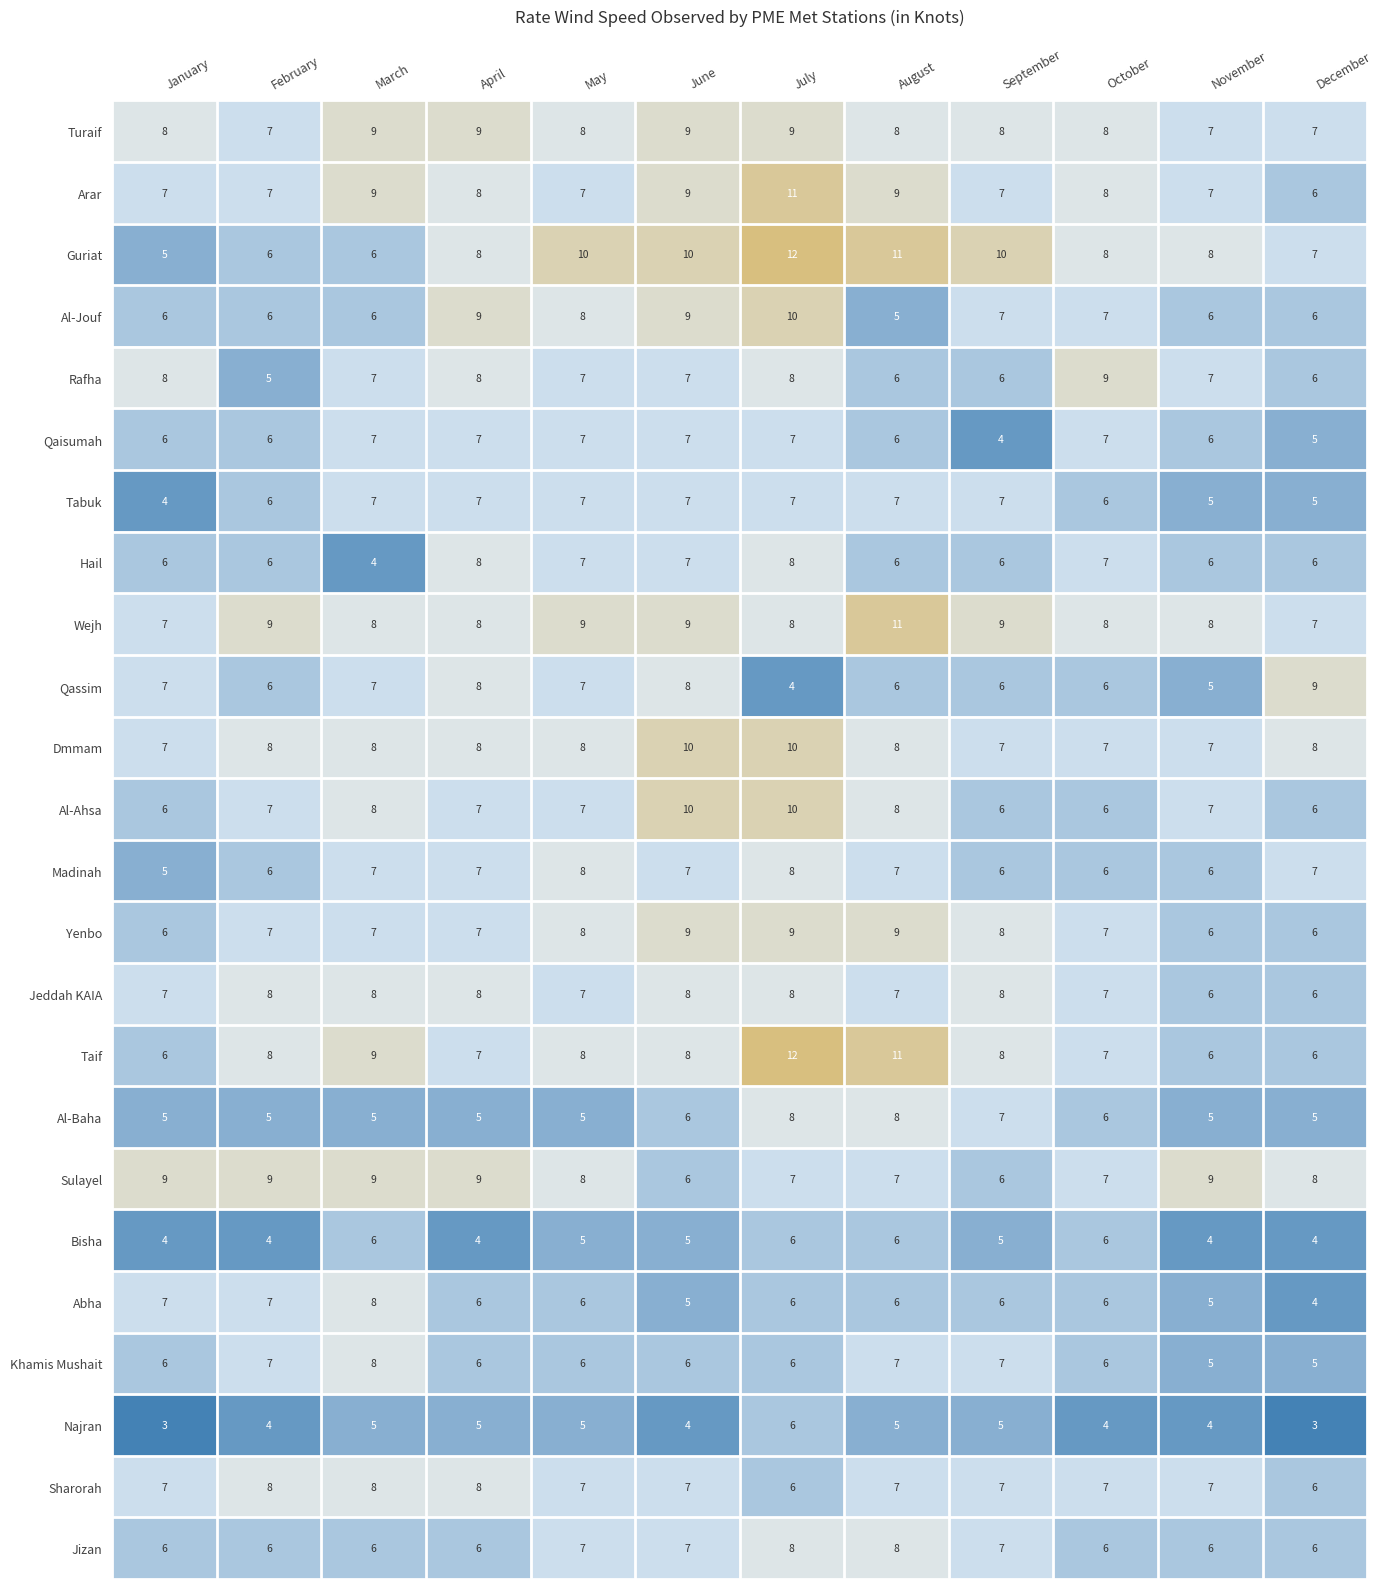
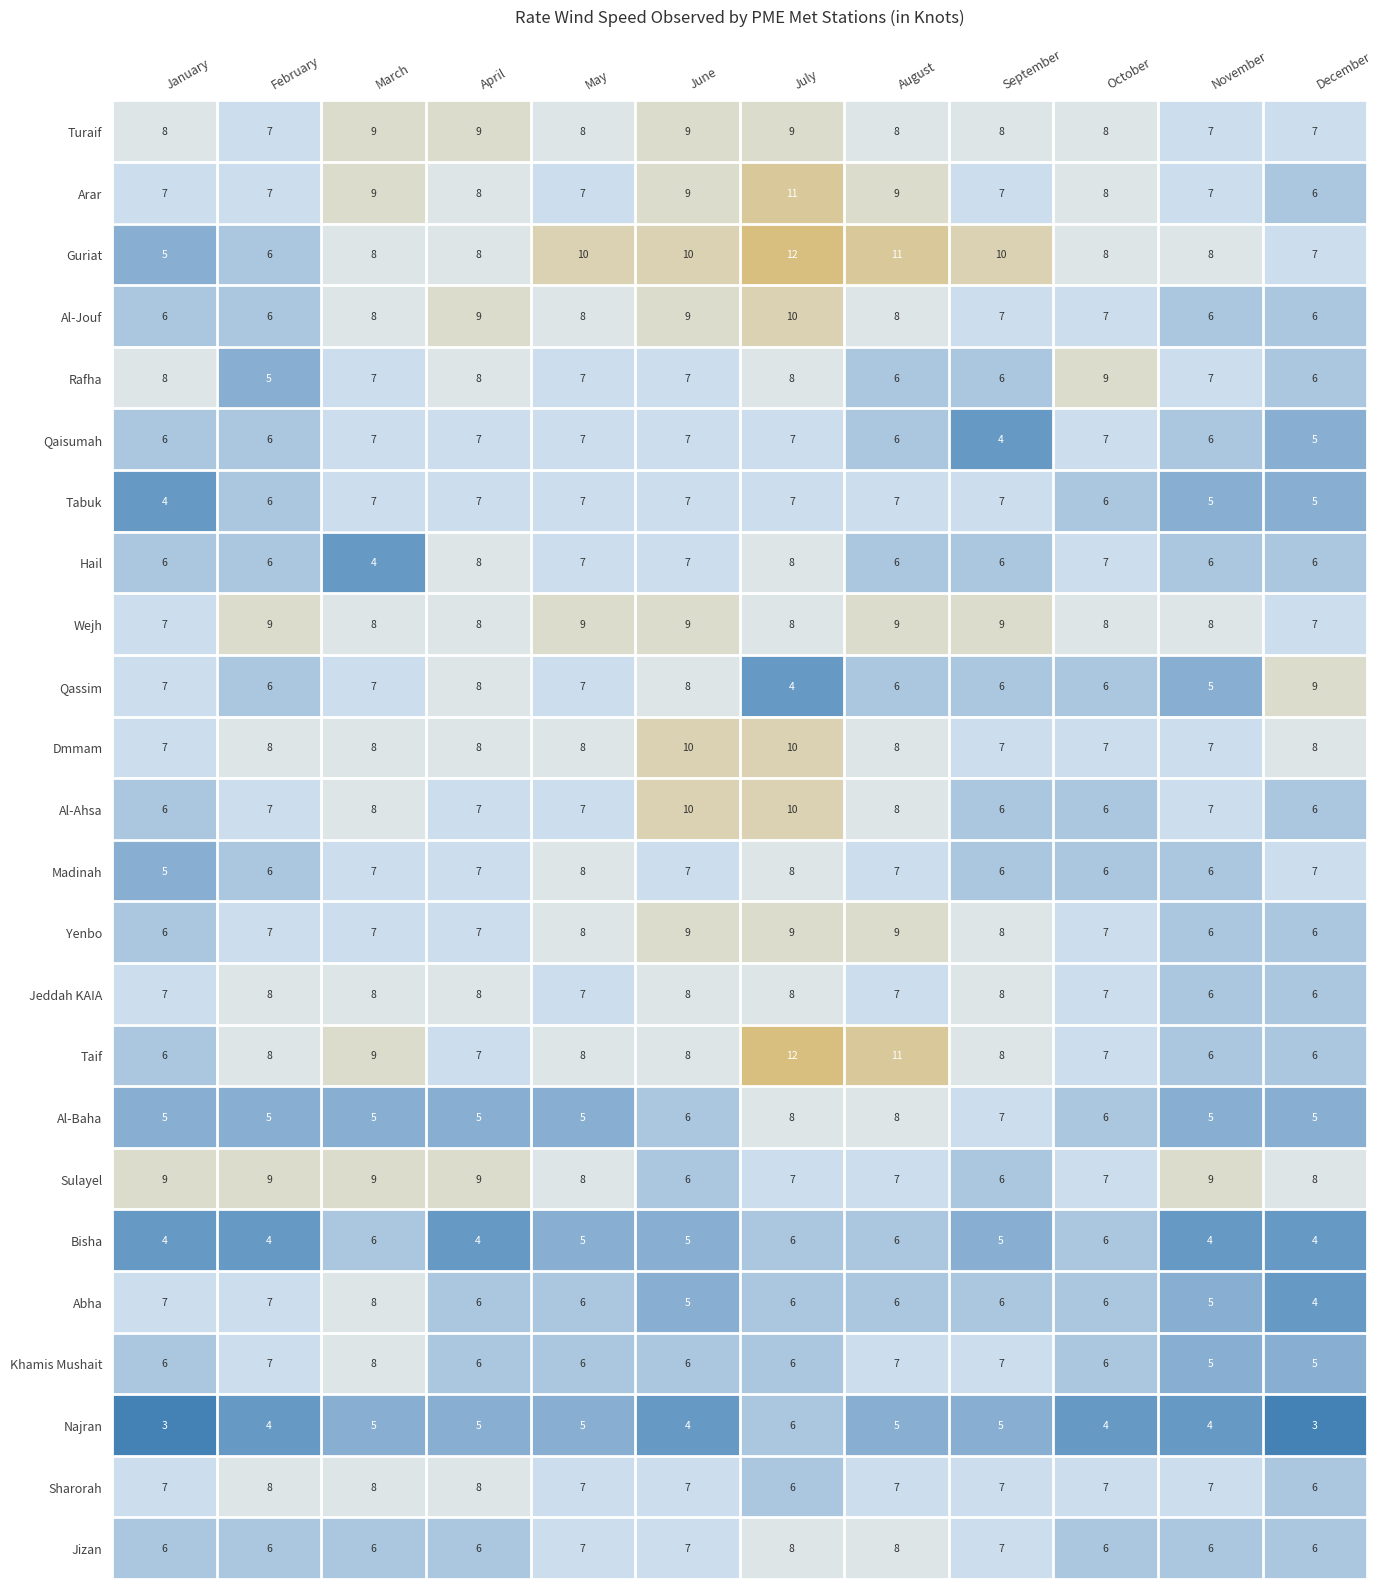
Guriat, March: 6 -> 8
Al-Jouf, March: 6 -> 8
Al-Jouf, August: 5 -> 8
Wejh, August: 11 -> 9
